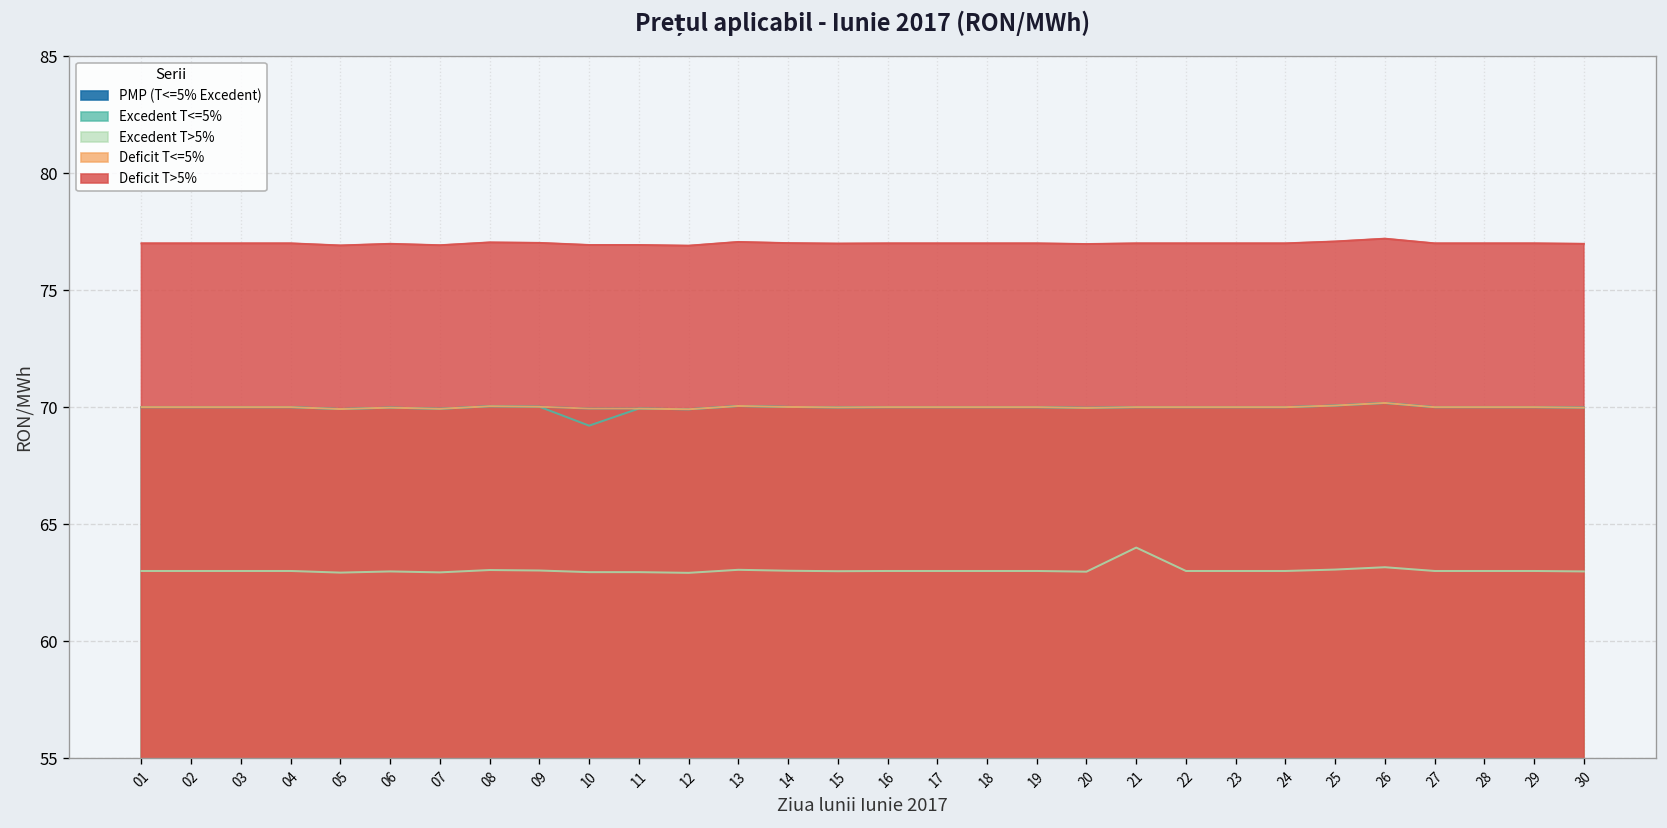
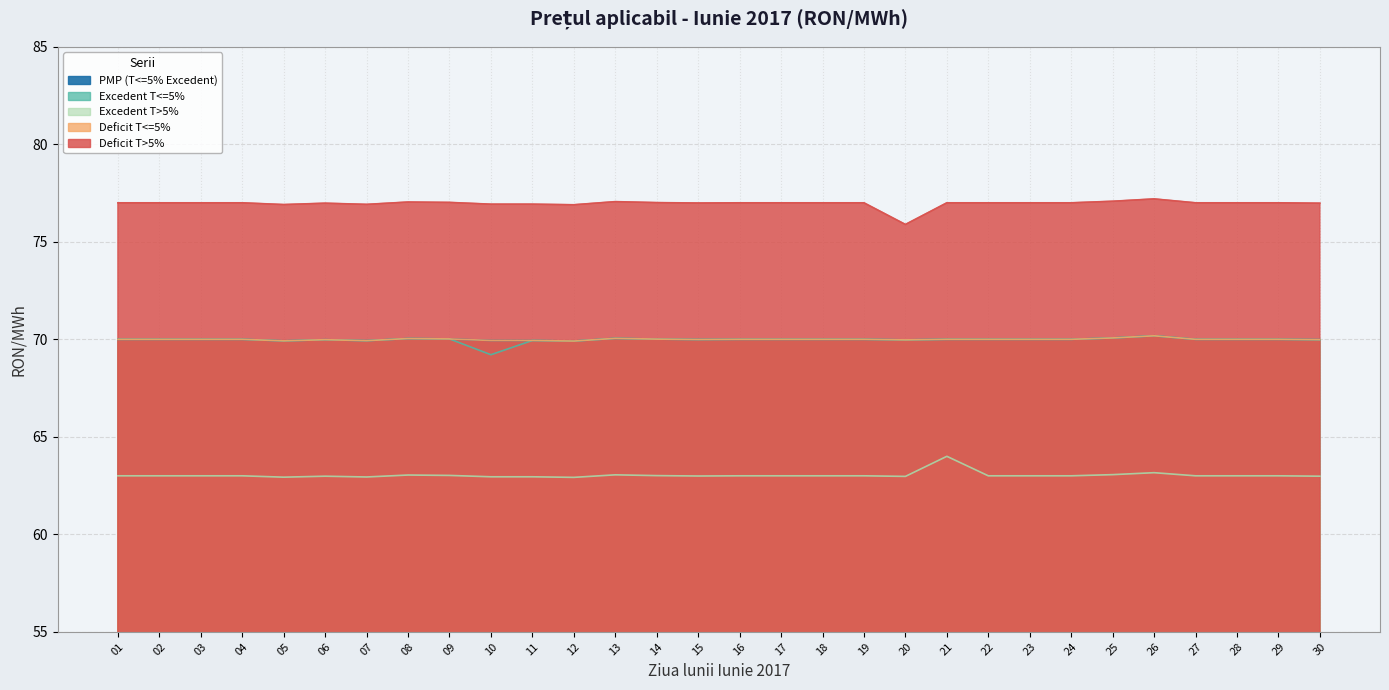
Deficit T>5%, 20: 77.0 -> 75.9
